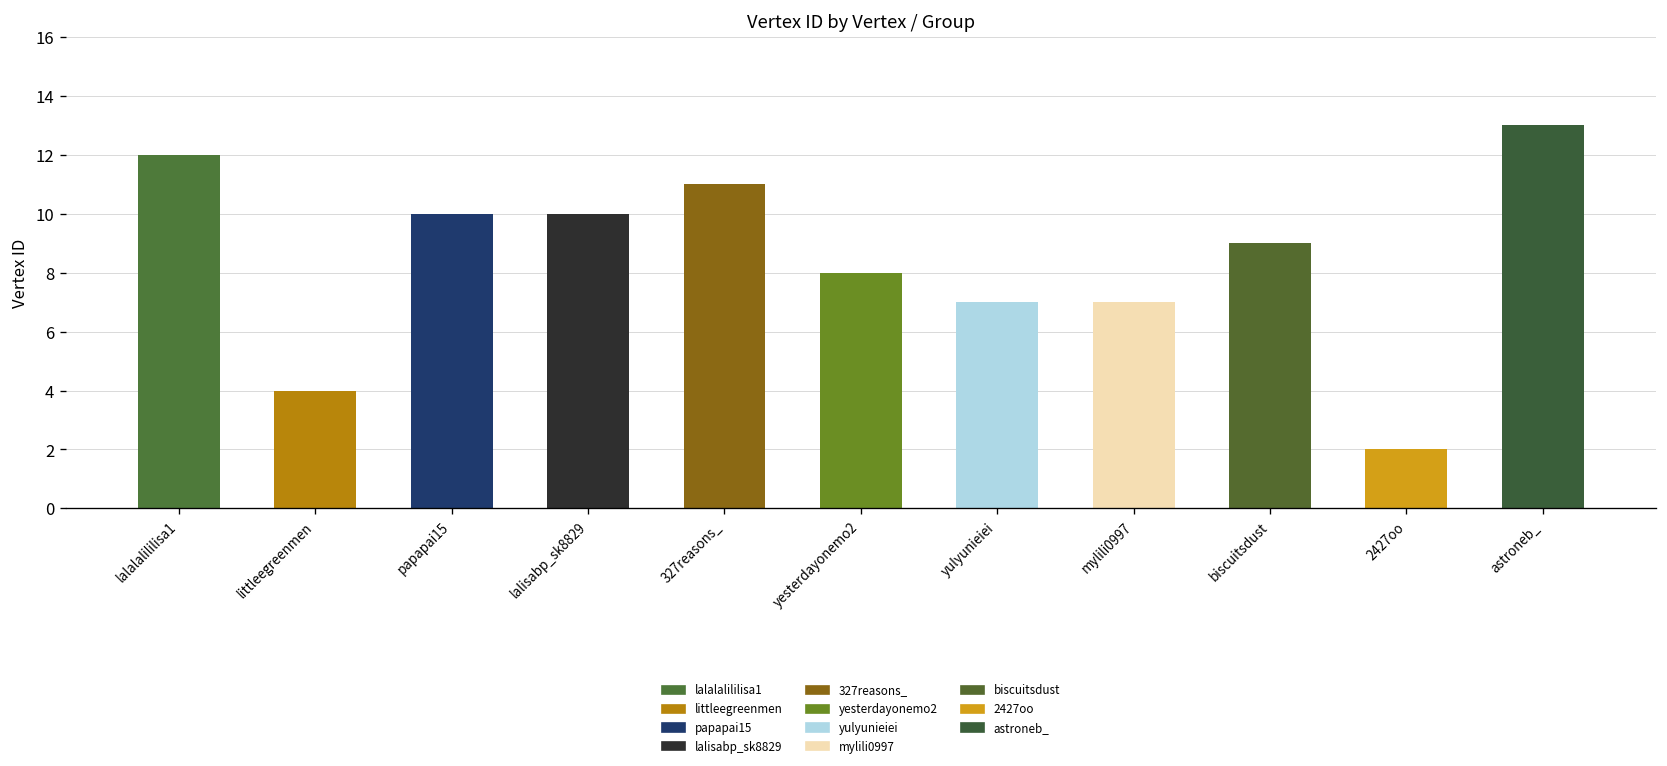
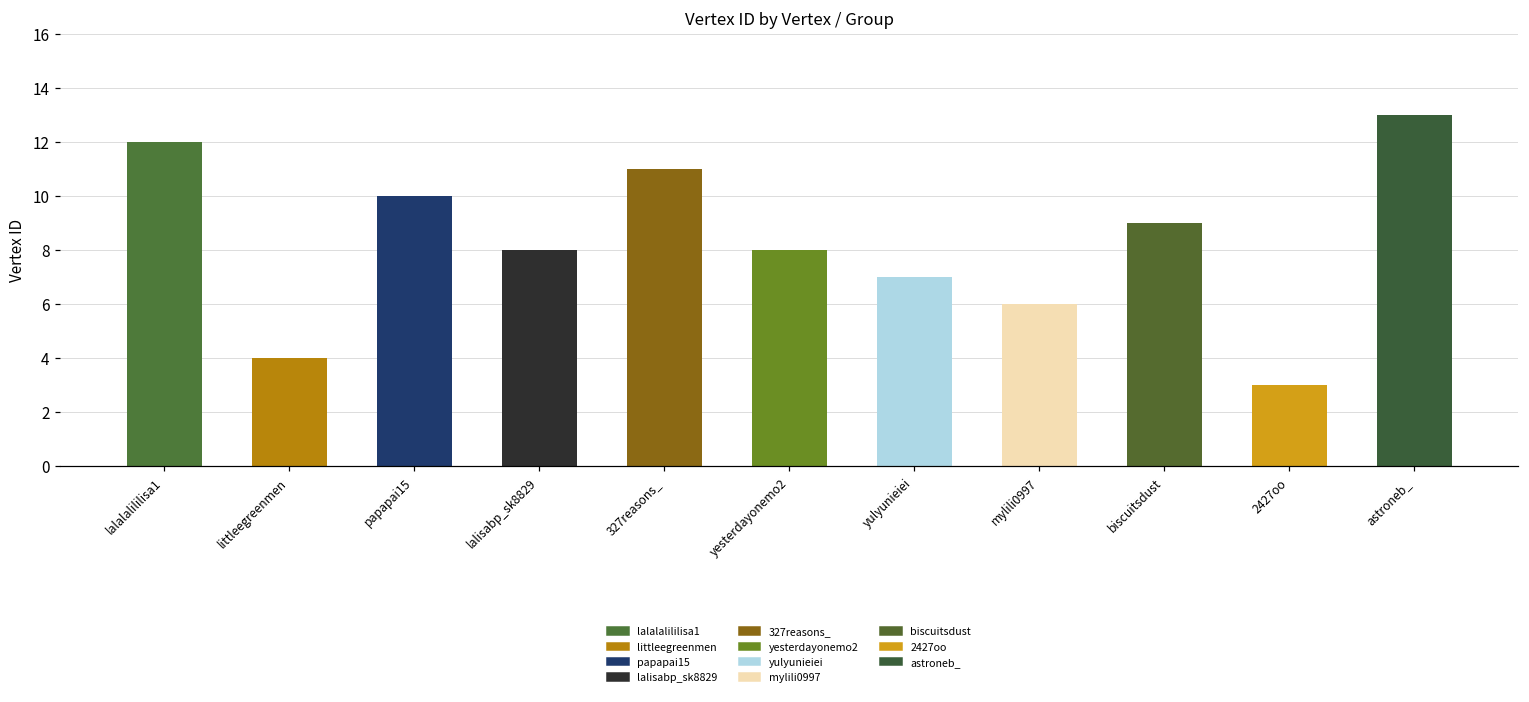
lalisabp_sk8829: 10 -> 8
mylili0997: 7 -> 6
2427oo: 2 -> 3
